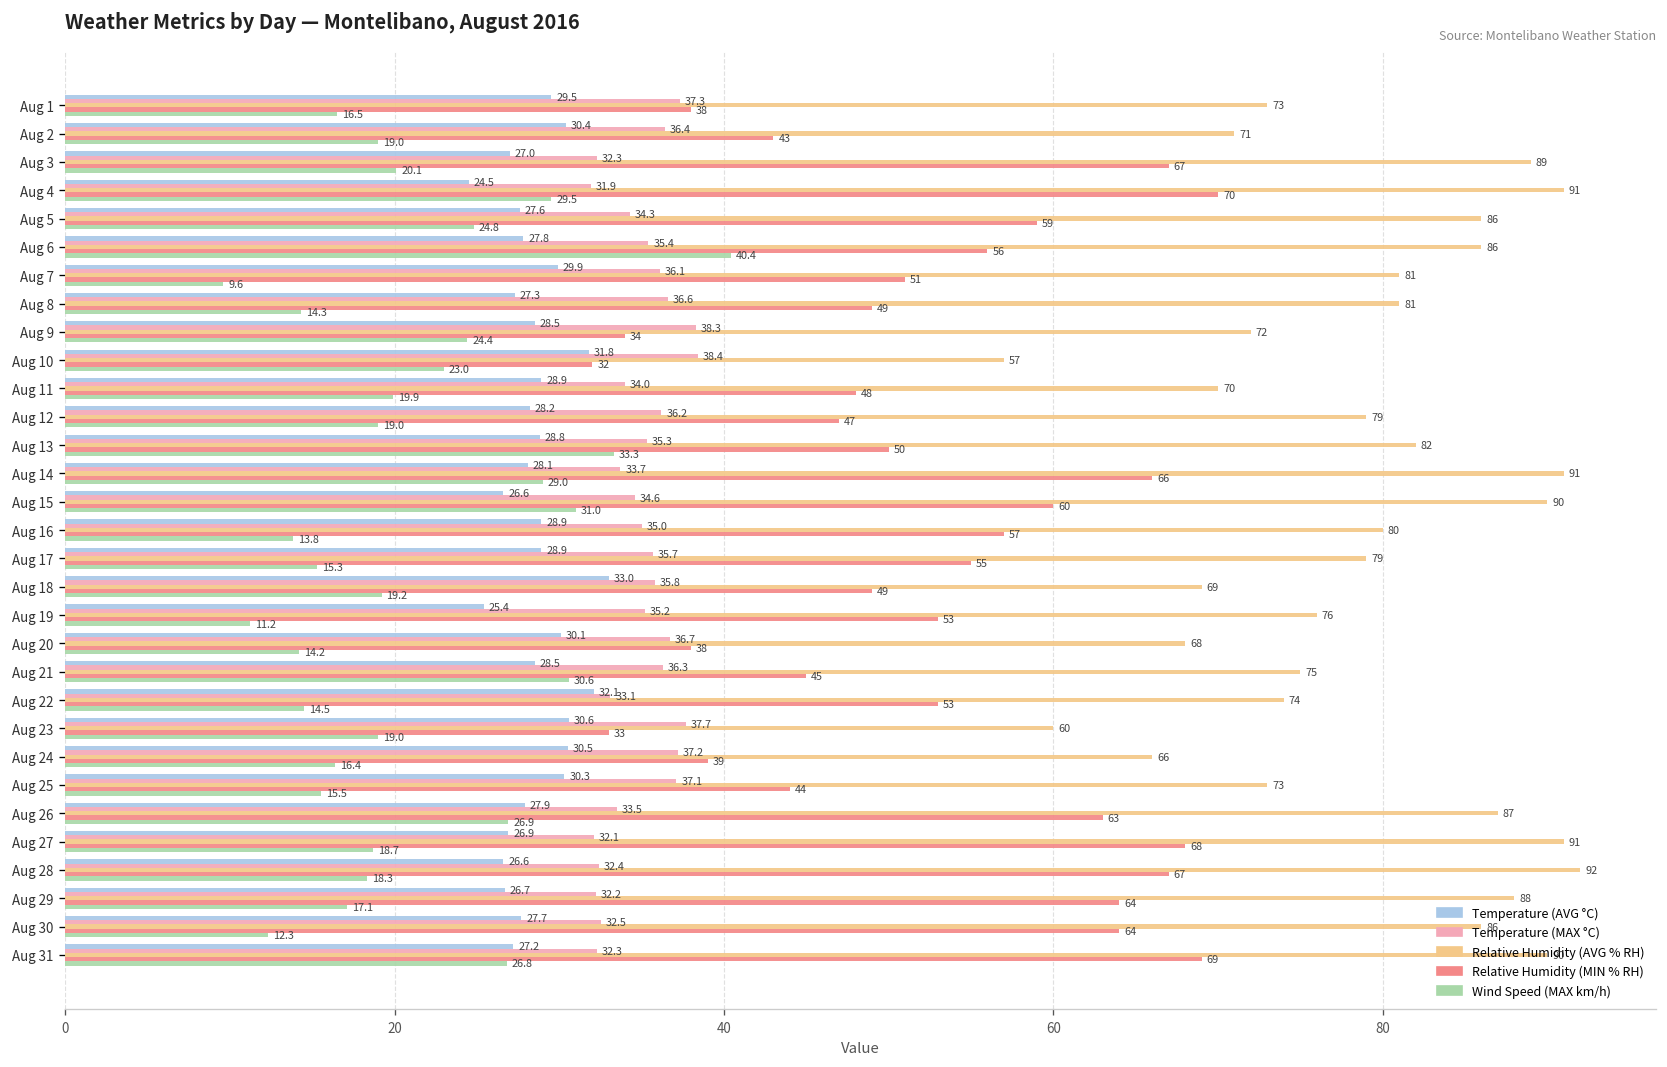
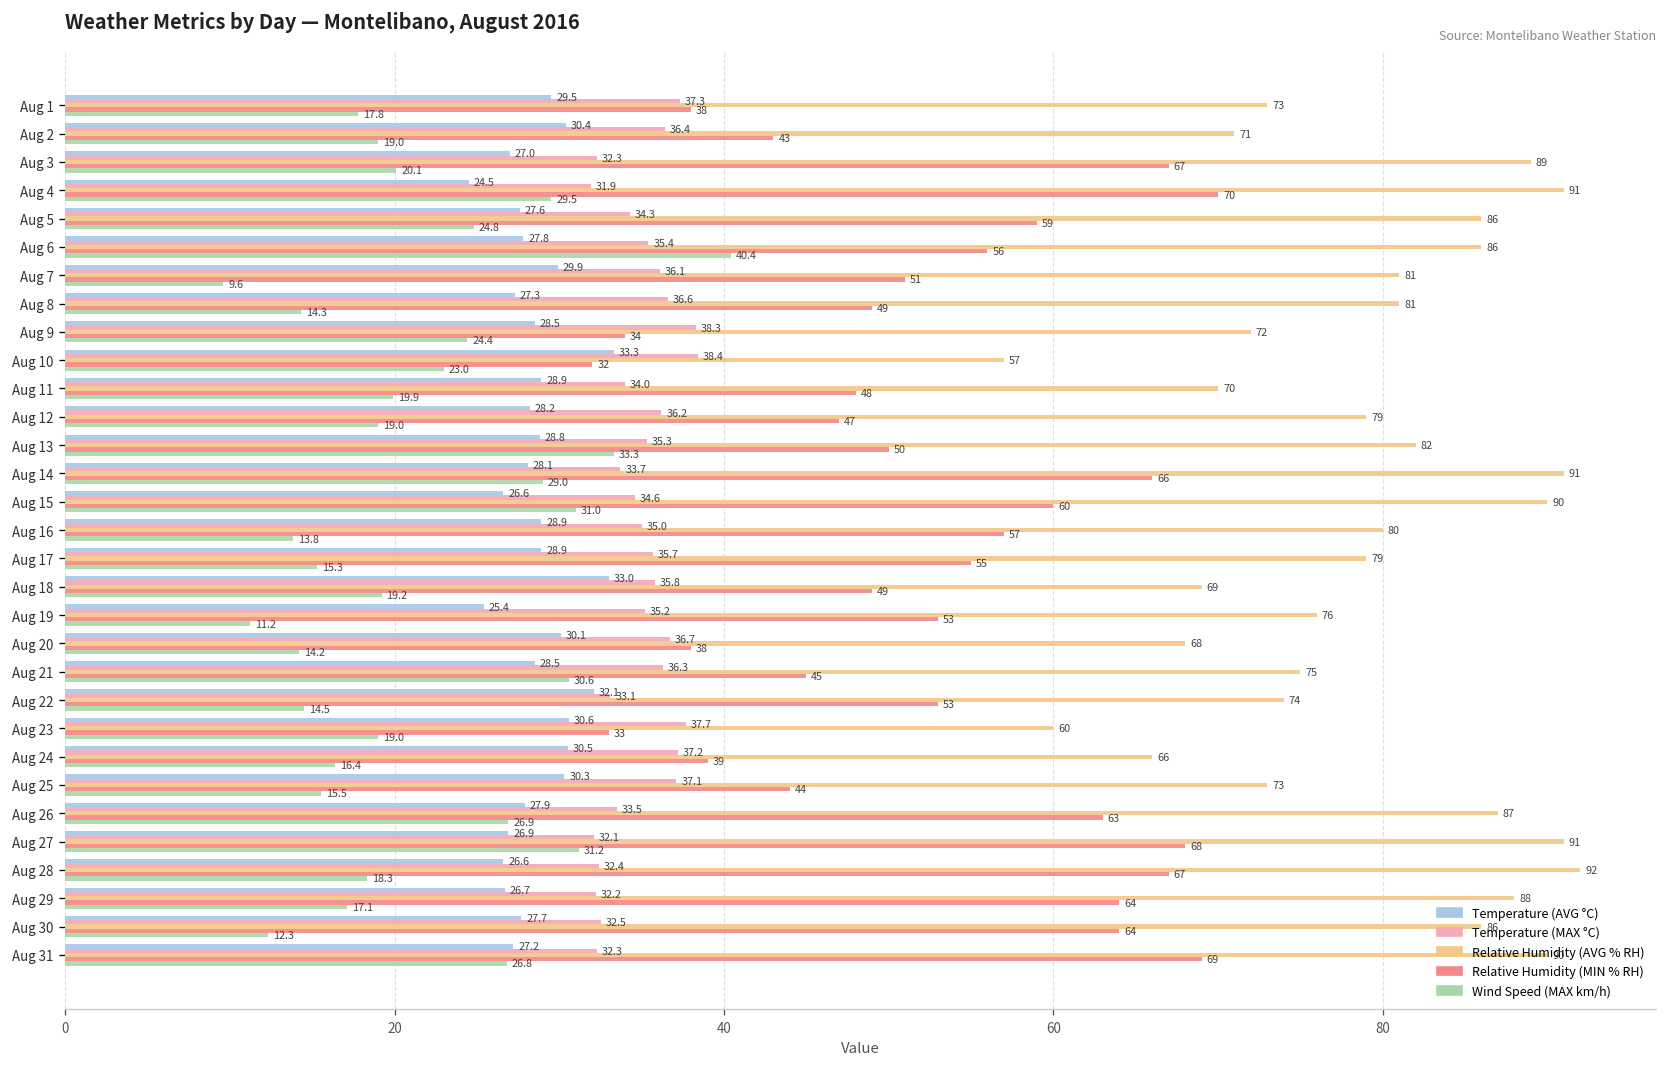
Wind Speed (MAX km/h), Aug 1: 16.5 -> 17.8
Temperature (AVG °C), Aug 10: 31.8 -> 33.3
Wind Speed (MAX km/h), Aug 27: 18.7 -> 31.2
